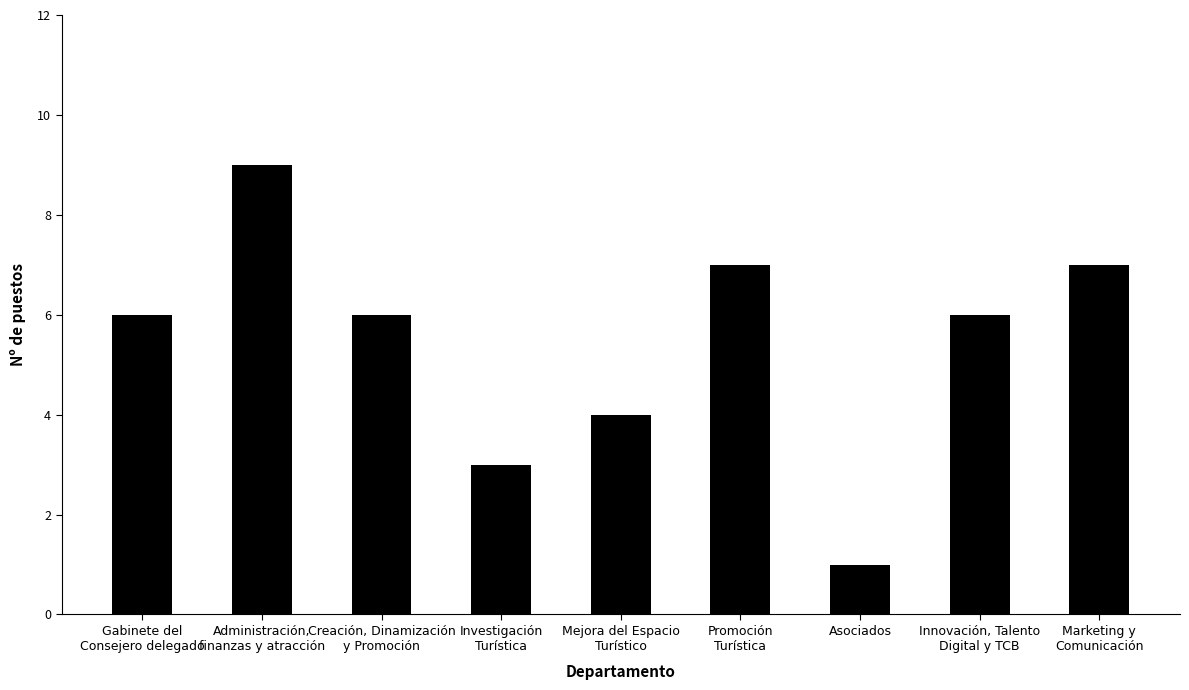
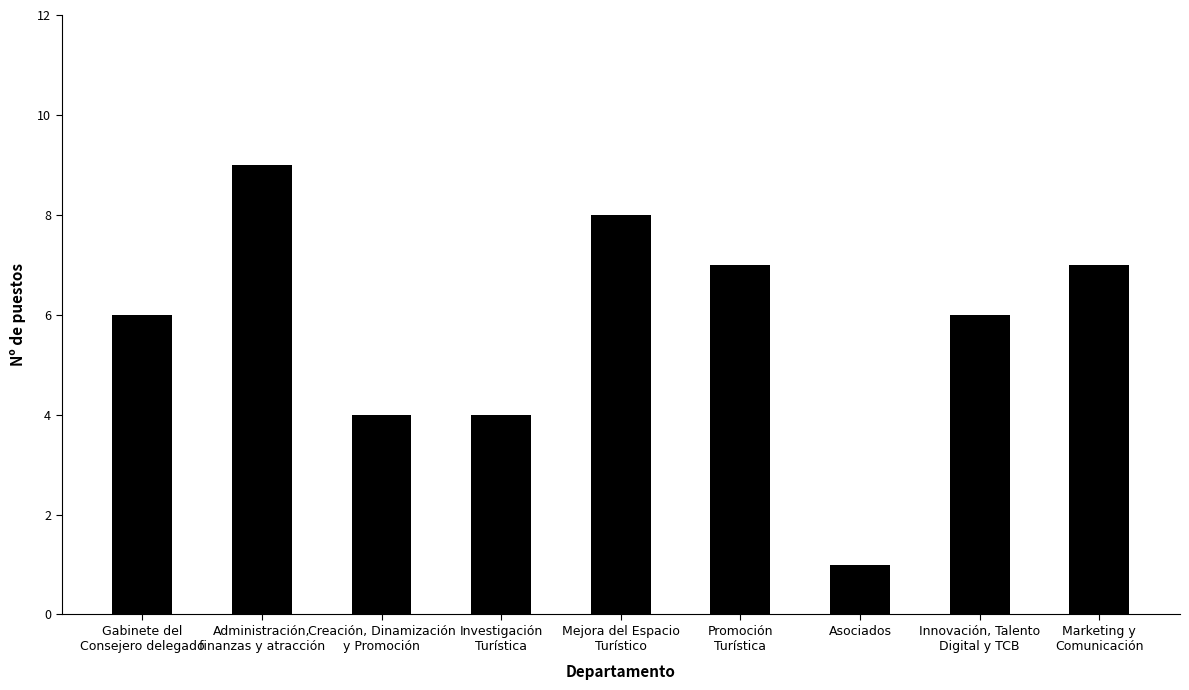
Creación, Dinamización y Promoción: 6 -> 4
Investigación Turística: 3 -> 4
Mejora del Espacio Turístico: 4 -> 8
